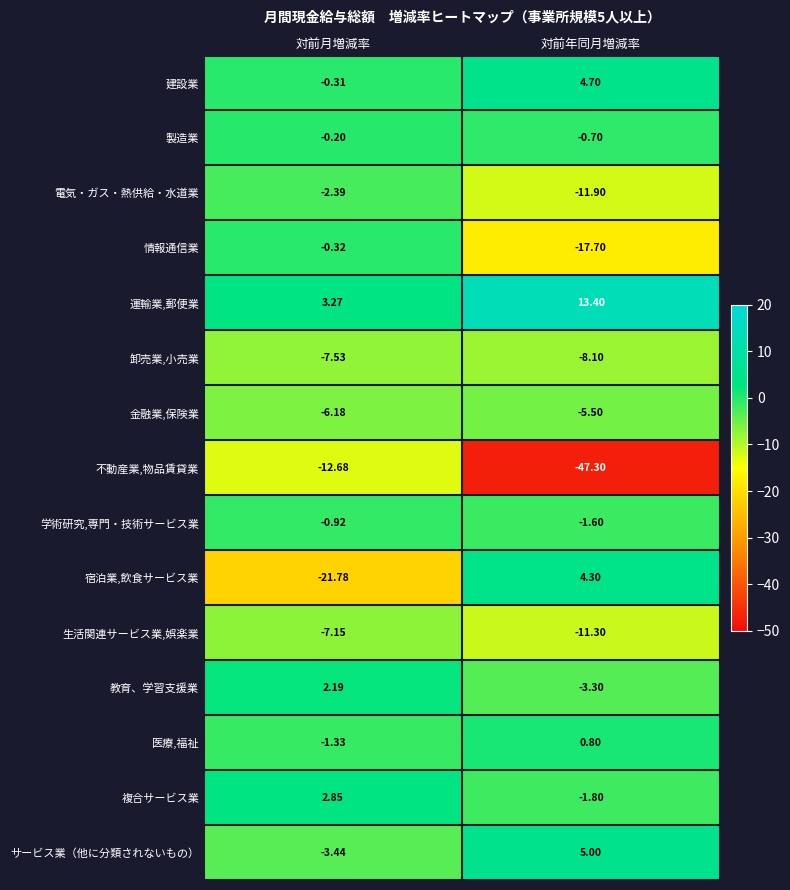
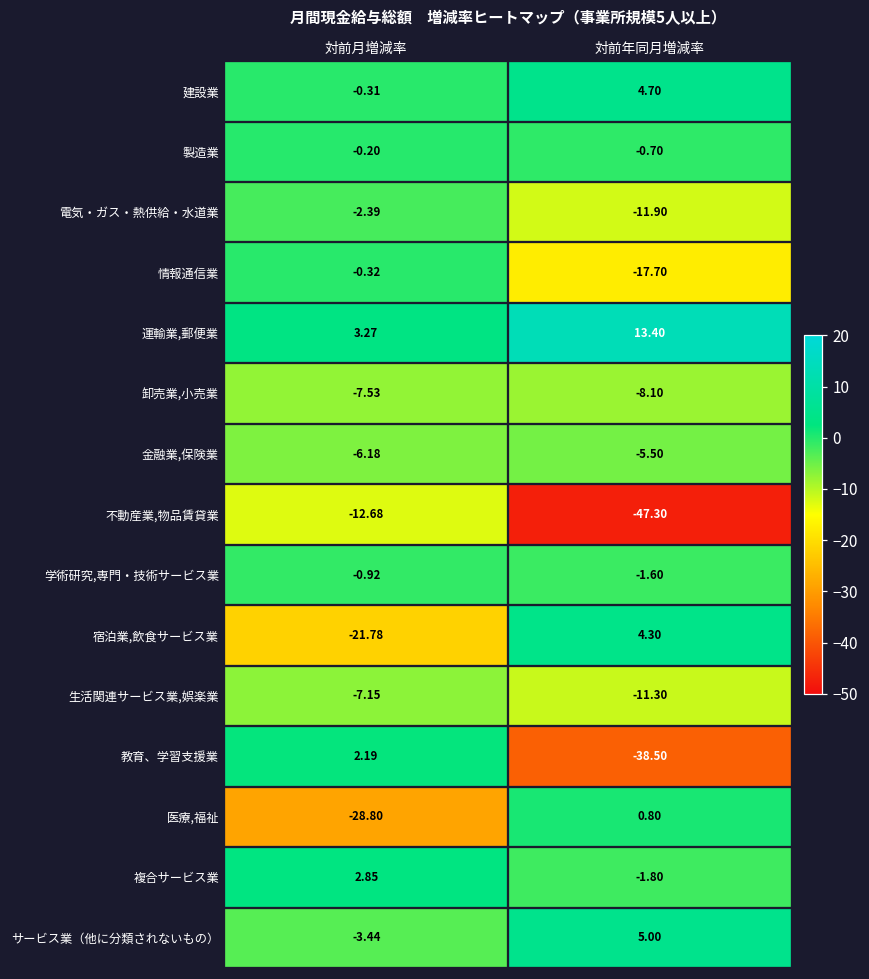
教育、学習支援業, 対前年同月増減率: -3.30 -> -38.50
医療,福祉, 対前月増減率: -1.33 -> -28.80
